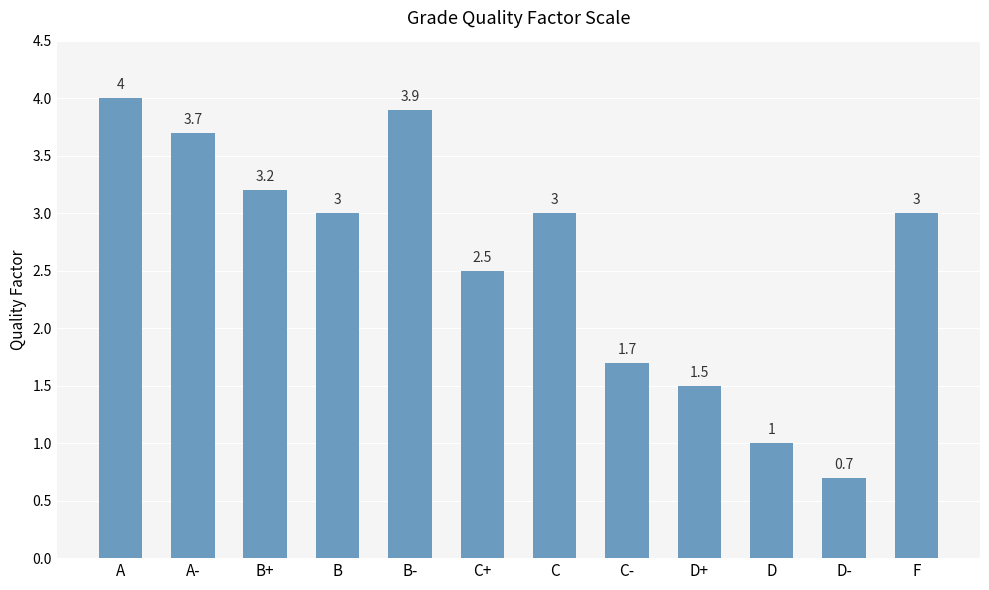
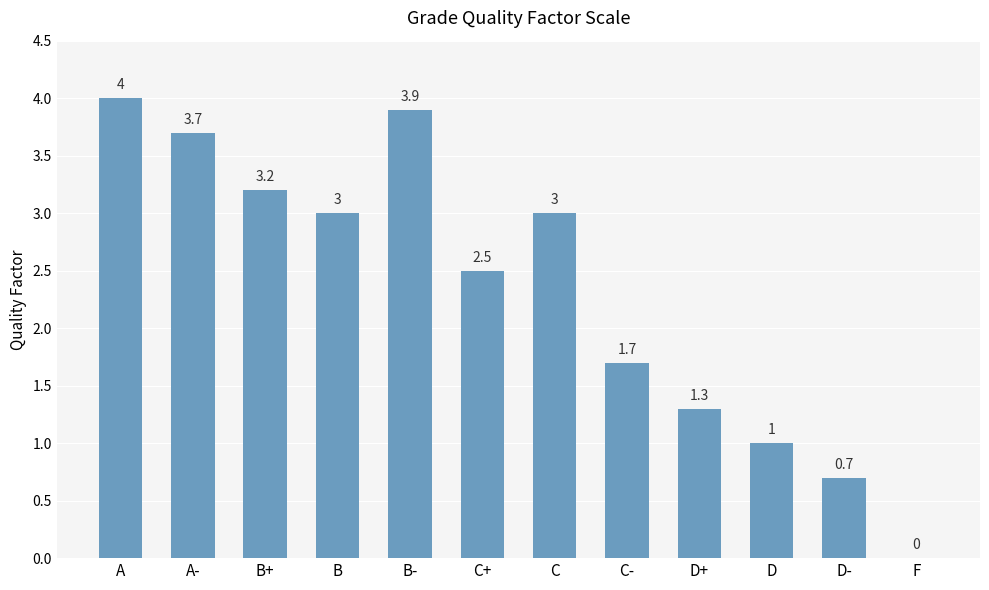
D+: 1.5 -> 1.3
F: 3 -> 0
